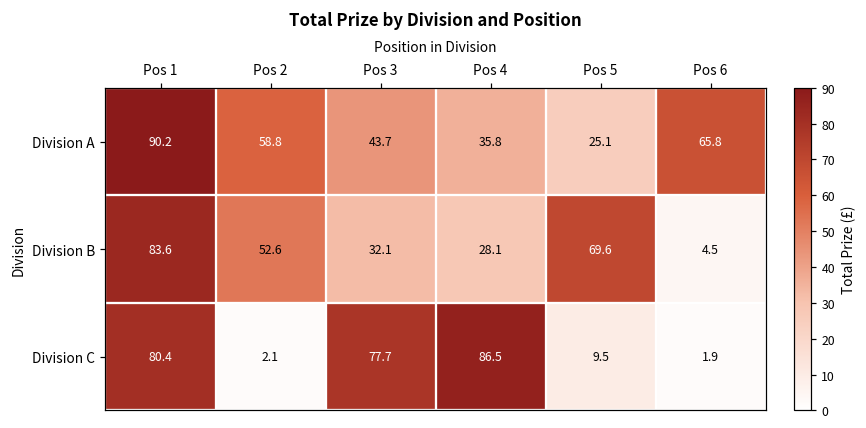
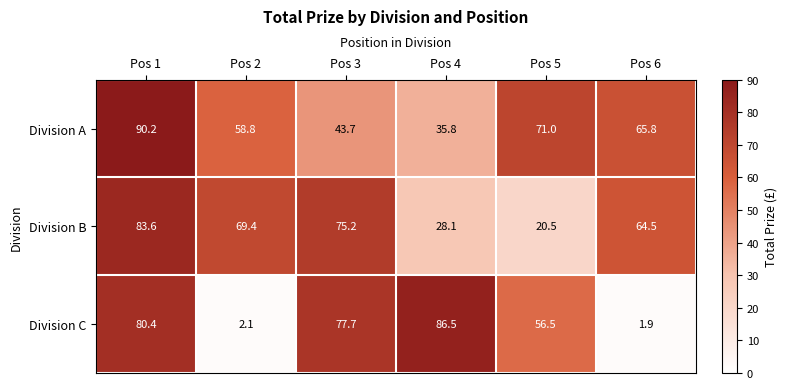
Division A, Pos 5: 25.1 -> 71.0
Division B, Pos 2: 52.6 -> 69.4
Division B, Pos 3: 32.1 -> 75.2
Division B, Pos 5: 69.6 -> 20.5
Division B, Pos 6: 4.5 -> 64.5
Division C, Pos 5: 9.5 -> 56.5
